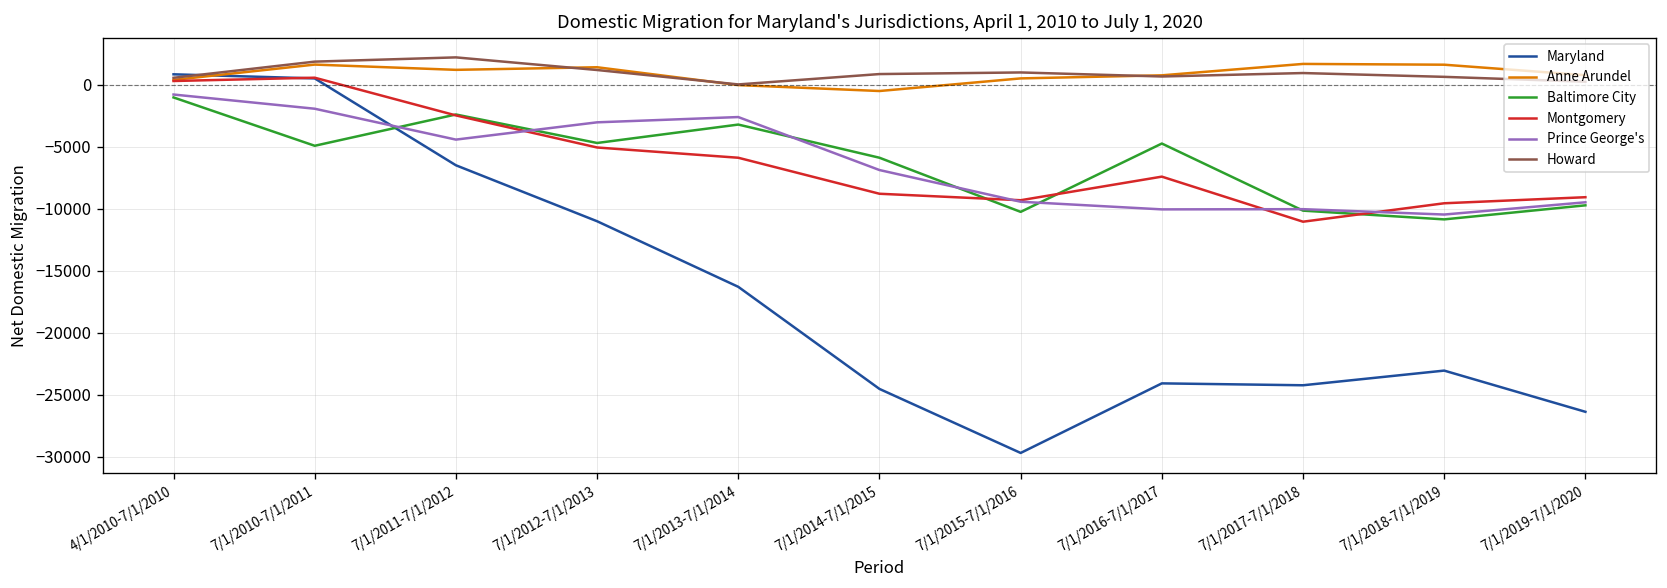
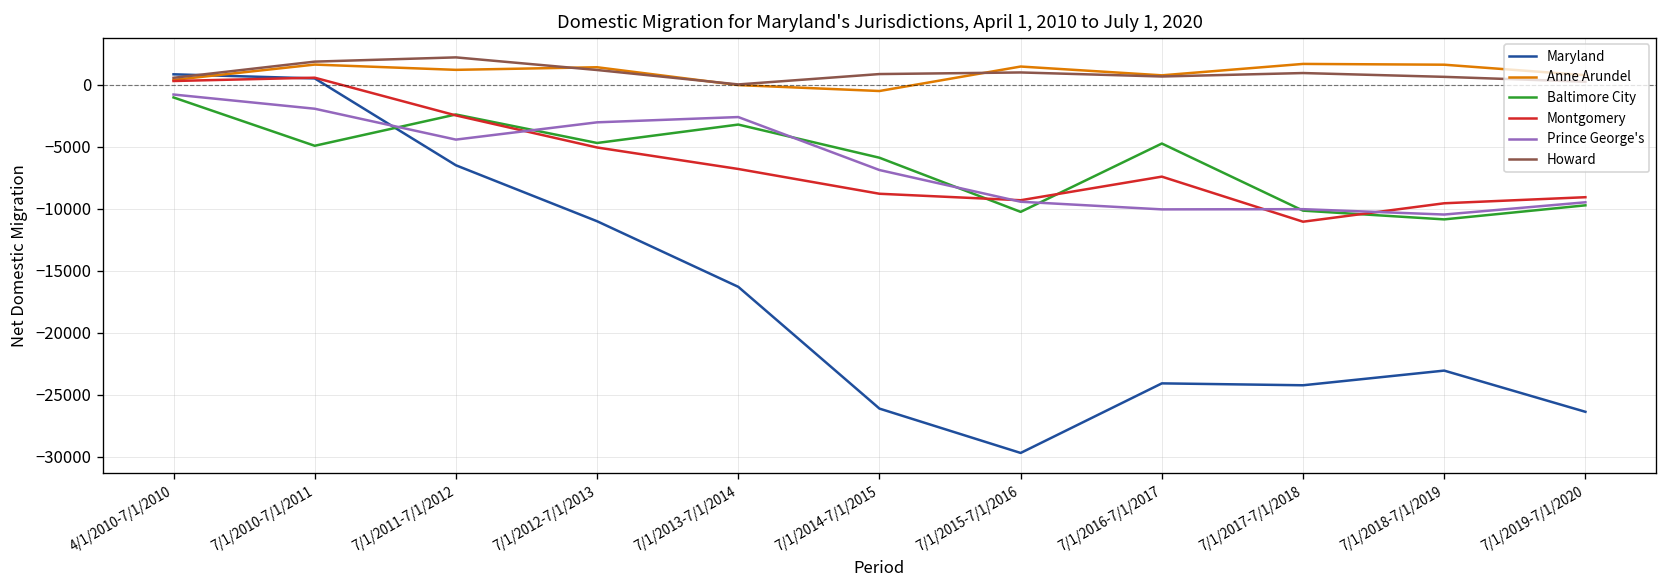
Montgomery, 7/1/2013-7/1/2014: -5900 -> -6800
Maryland, 7/1/2014-7/1/2015: -24500 -> -26100
Anne Arundel, 7/1/2015-7/1/2016: 500 -> 1500
